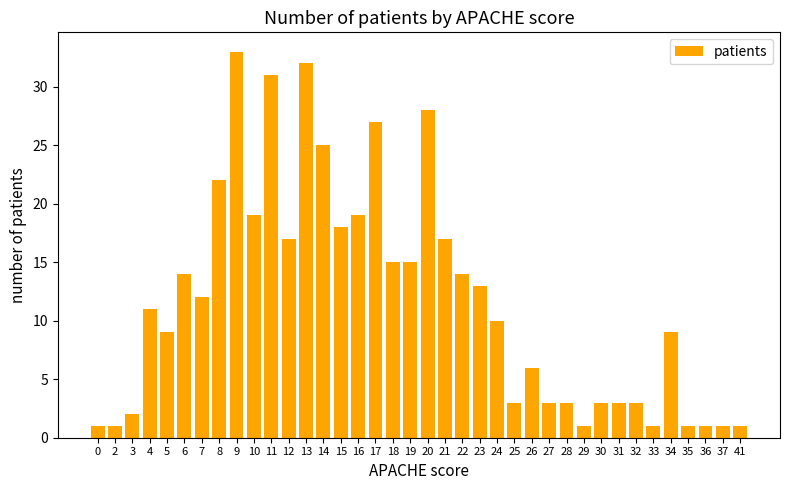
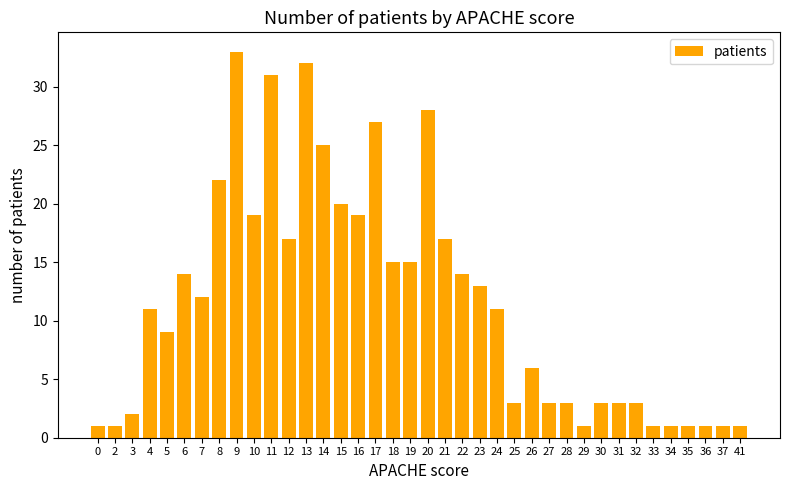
15: 18 -> 20
24: 10 -> 11
34: 9 -> 1
